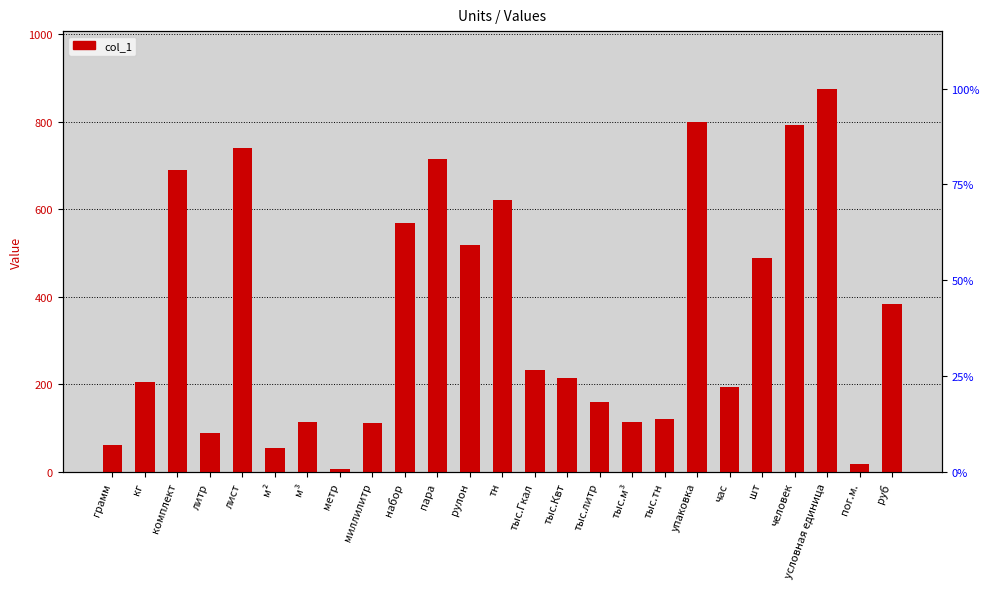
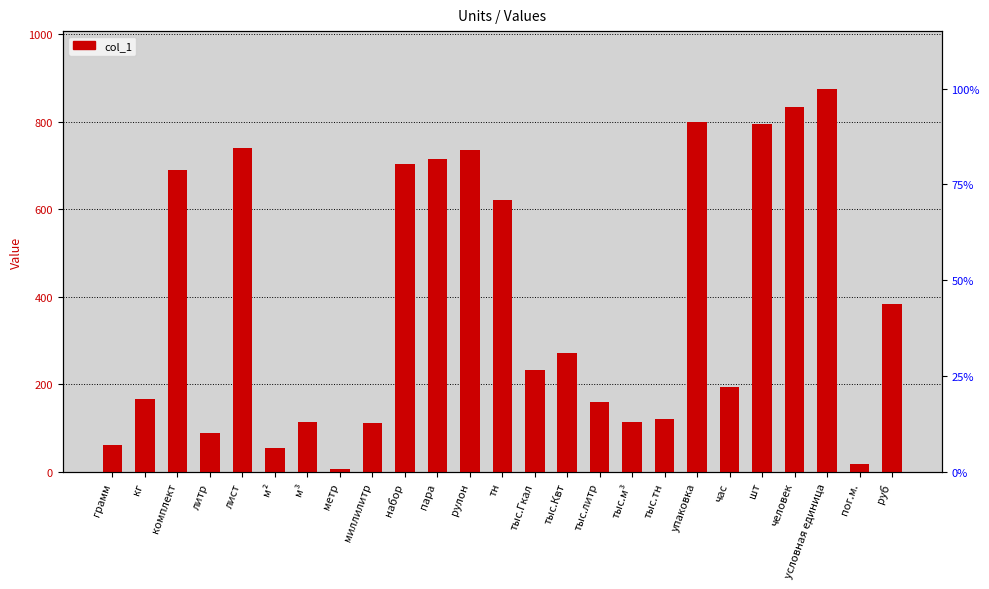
кг: 210 -> 170
набор: 570 -> 700
рулон: 520 -> 740
тыс.Квт: 220 -> 270
шт: 490 -> 800
человек: 790 -> 840
